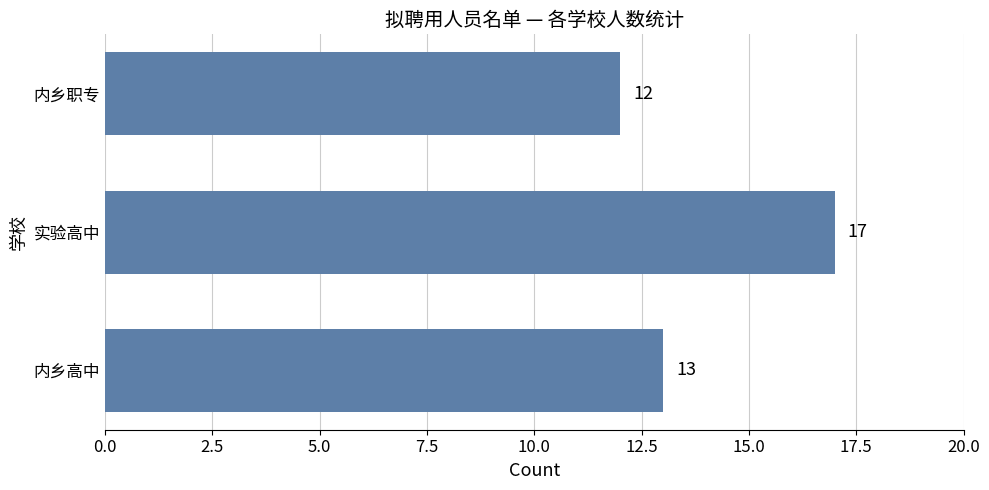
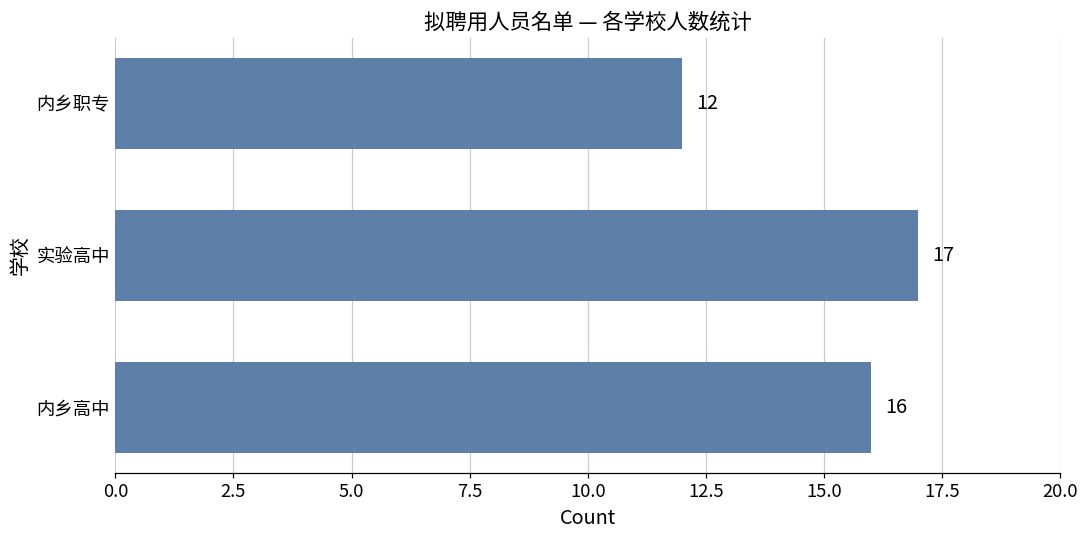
内乡高中: 13 -> 16
